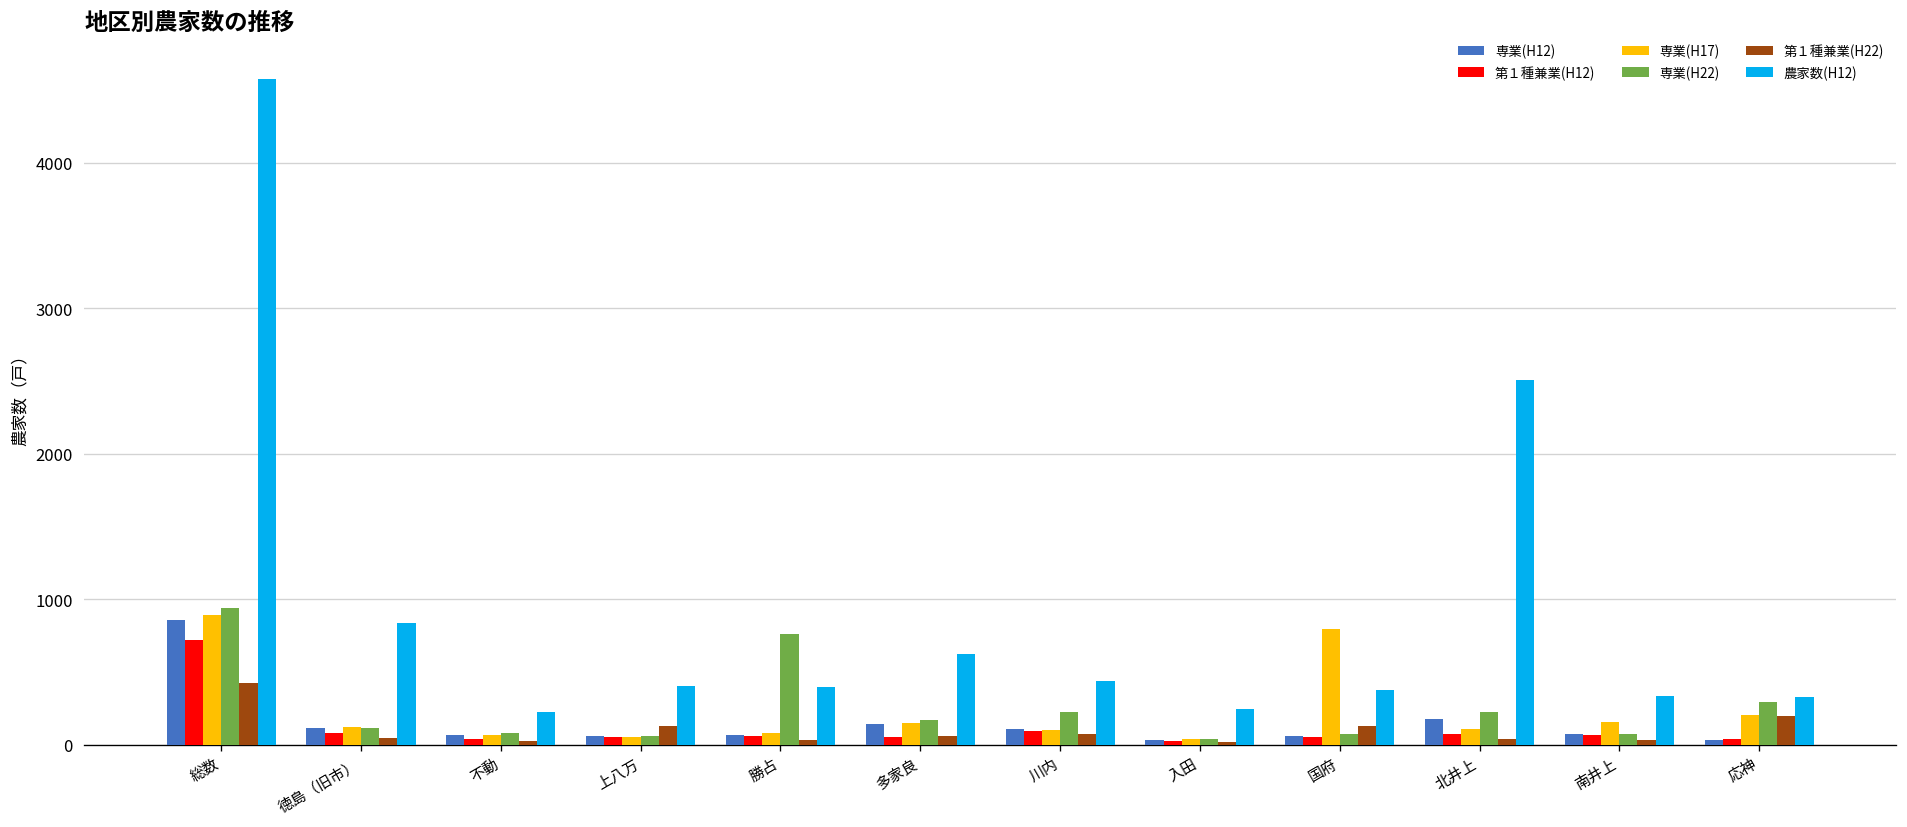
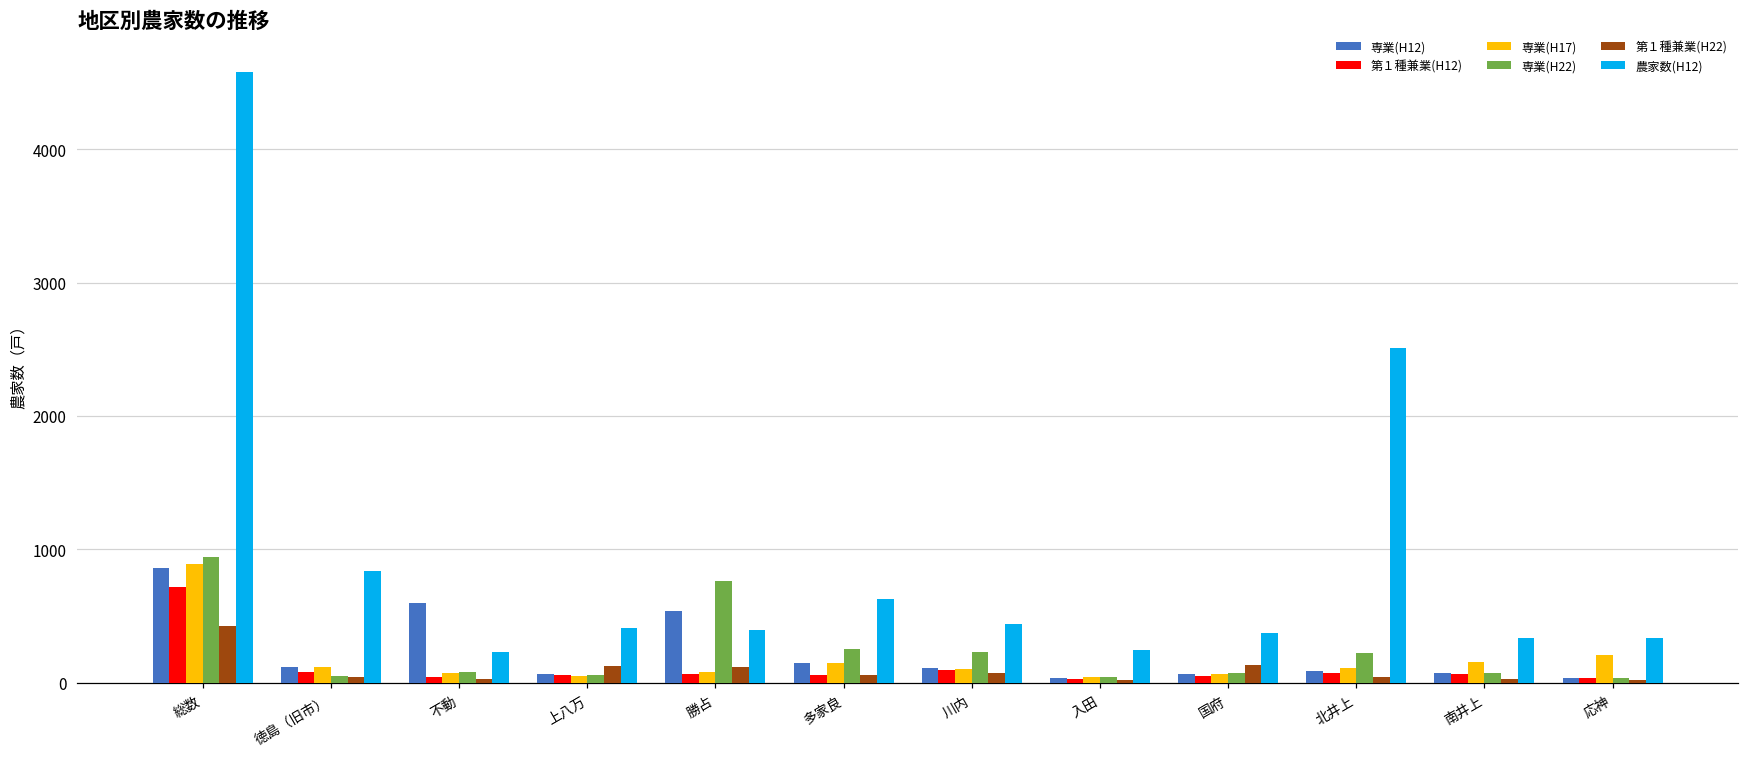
専業(H22), 徳島（旧市）: 120 -> 50
専業(H12), 不動: 70 -> 600
専業(H12), 勝占: 70 -> 540
第１種兼業(H22), 勝占: 30 -> 120
専業(H22), 多家良: 170 -> 250
専業(H17), 国府: 800 -> 70
専業(H12), 北井上: 180 -> 90
専業(H22), 応神: 290 -> 40
第１種兼業(H22), 応神: 200 -> 20
